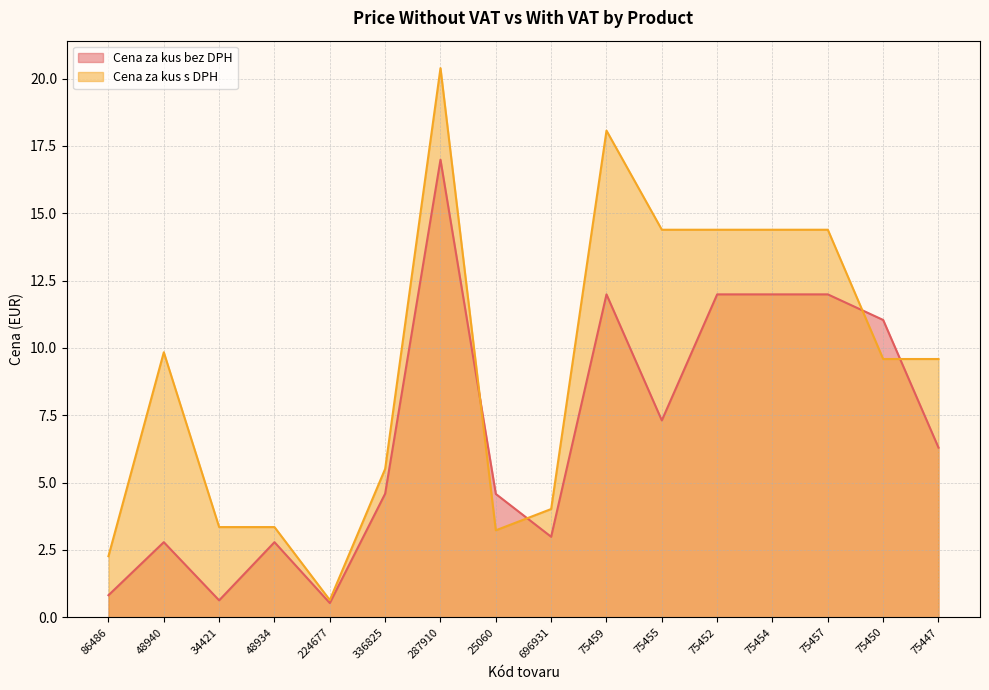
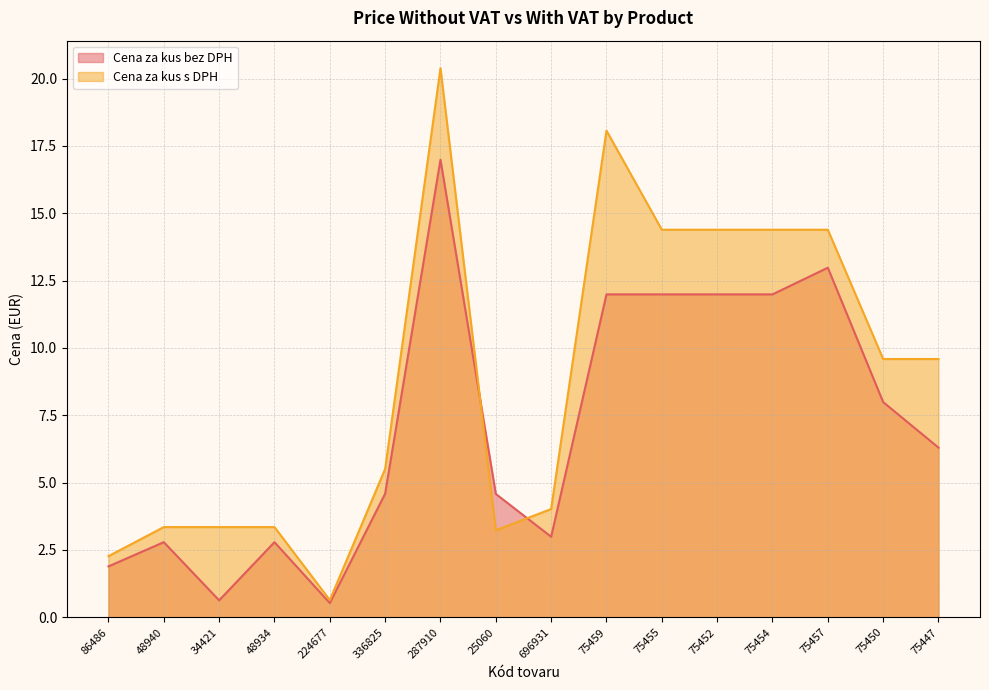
Cena za kus bez DPH, 86486: 0.8 -> 1.9
Cena za kus s DPH, 48940: 9.8 -> 3.4
Cena za kus bez DPH, 75455: 7.3 -> 12.0
Cena za kus bez DPH, 75457: 12.0 -> 13.0
Cena za kus bez DPH, 75450: 11.0 -> 8.0
